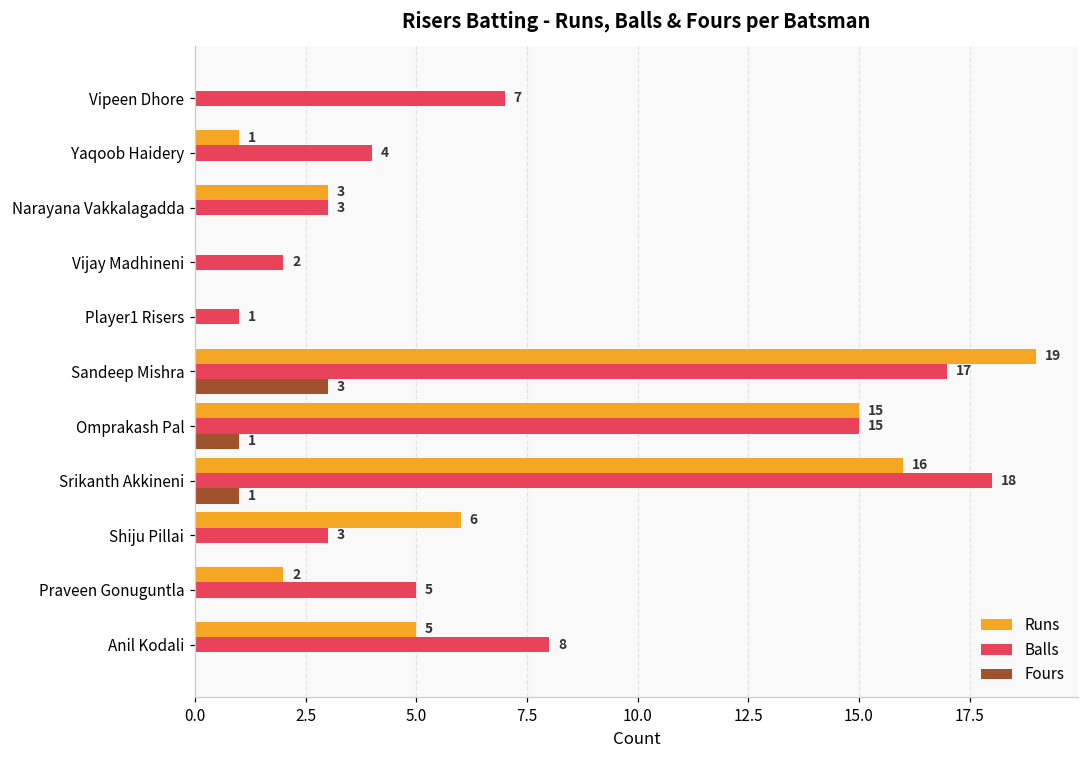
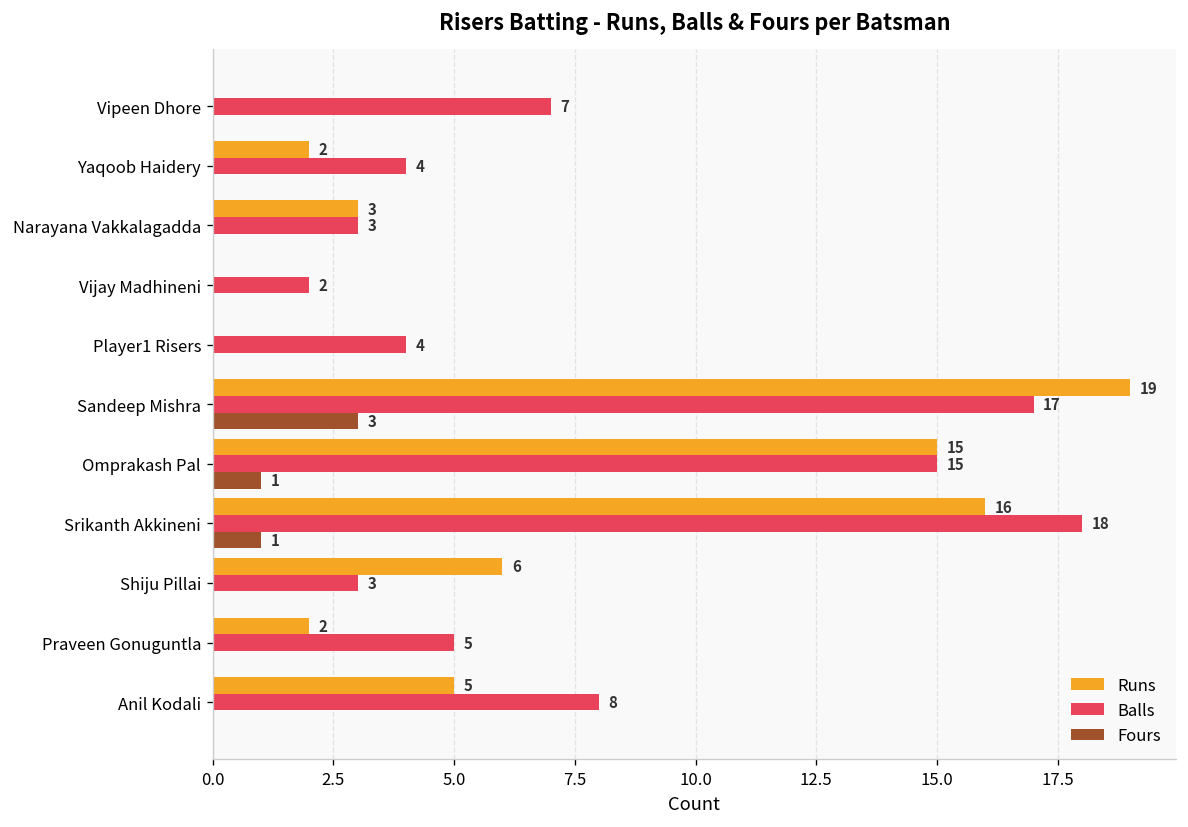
Runs, Yaqoob Haidery: 1 -> 2
Balls, Player1 Risers: 1 -> 4
